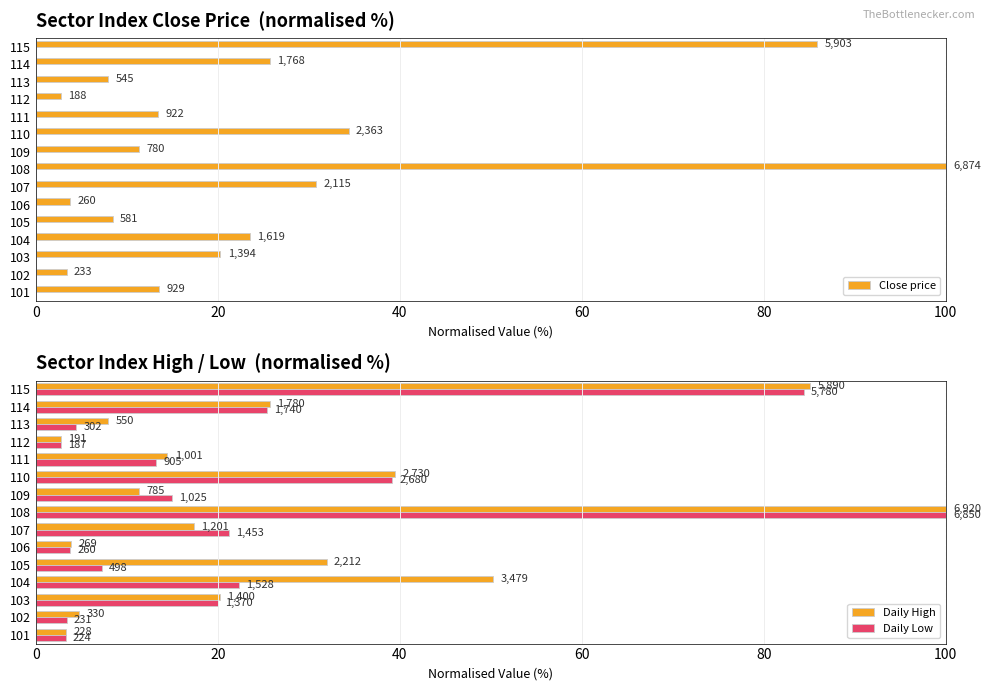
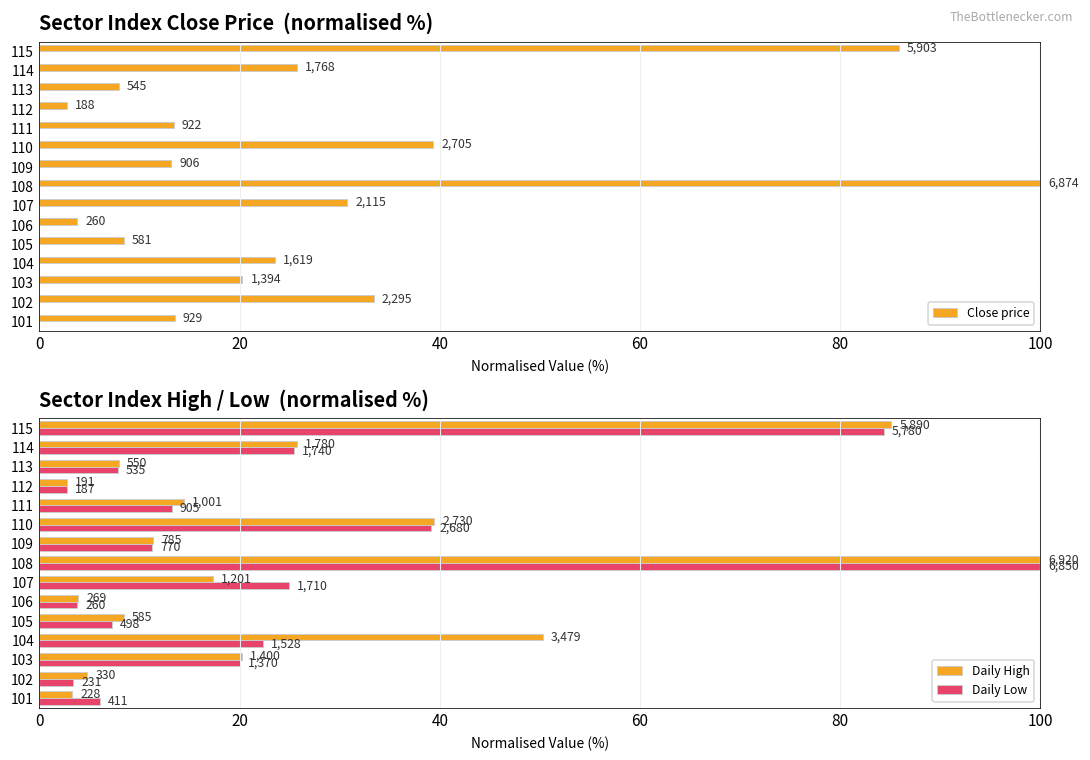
Sector Index Close Price (normalised %), 110: 2,363 -> 2,705
Sector Index Close Price (normalised %), 109: 780 -> 906
Sector Index Close Price (normalised %), 102: 233 -> 2,295
Sector Index High / Low (normalised %), Daily Low, 113: 302 -> 535
Sector Index High / Low (normalised %), Daily Low, 109: 1,025 -> 770
Sector Index High / Low (normalised %), Daily Low, 107: 1,453 -> 1,710
Sector Index High / Low (normalised %), Daily High, 105: 2,212 -> 585
Sector Index High / Low (normalised %), Daily Low, 101: 224 -> 411
